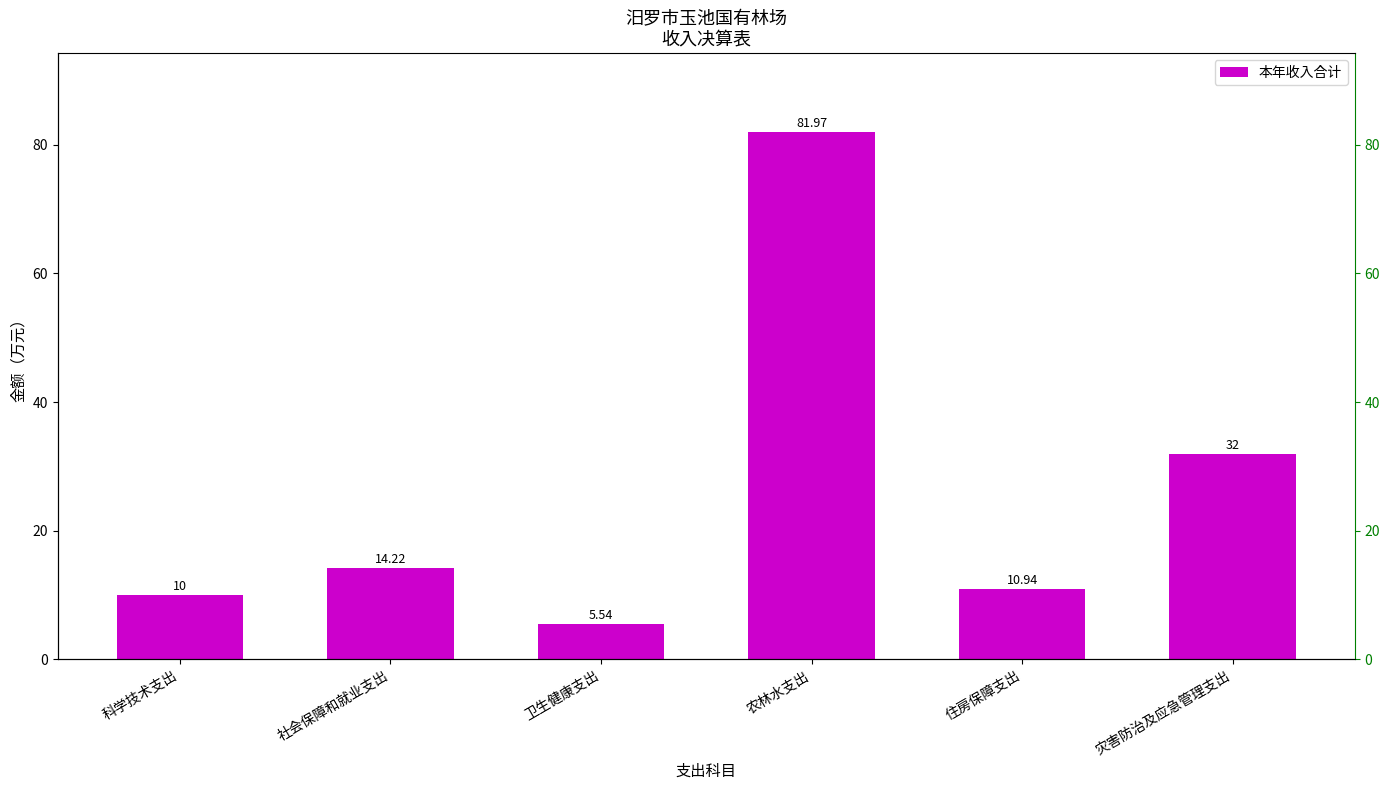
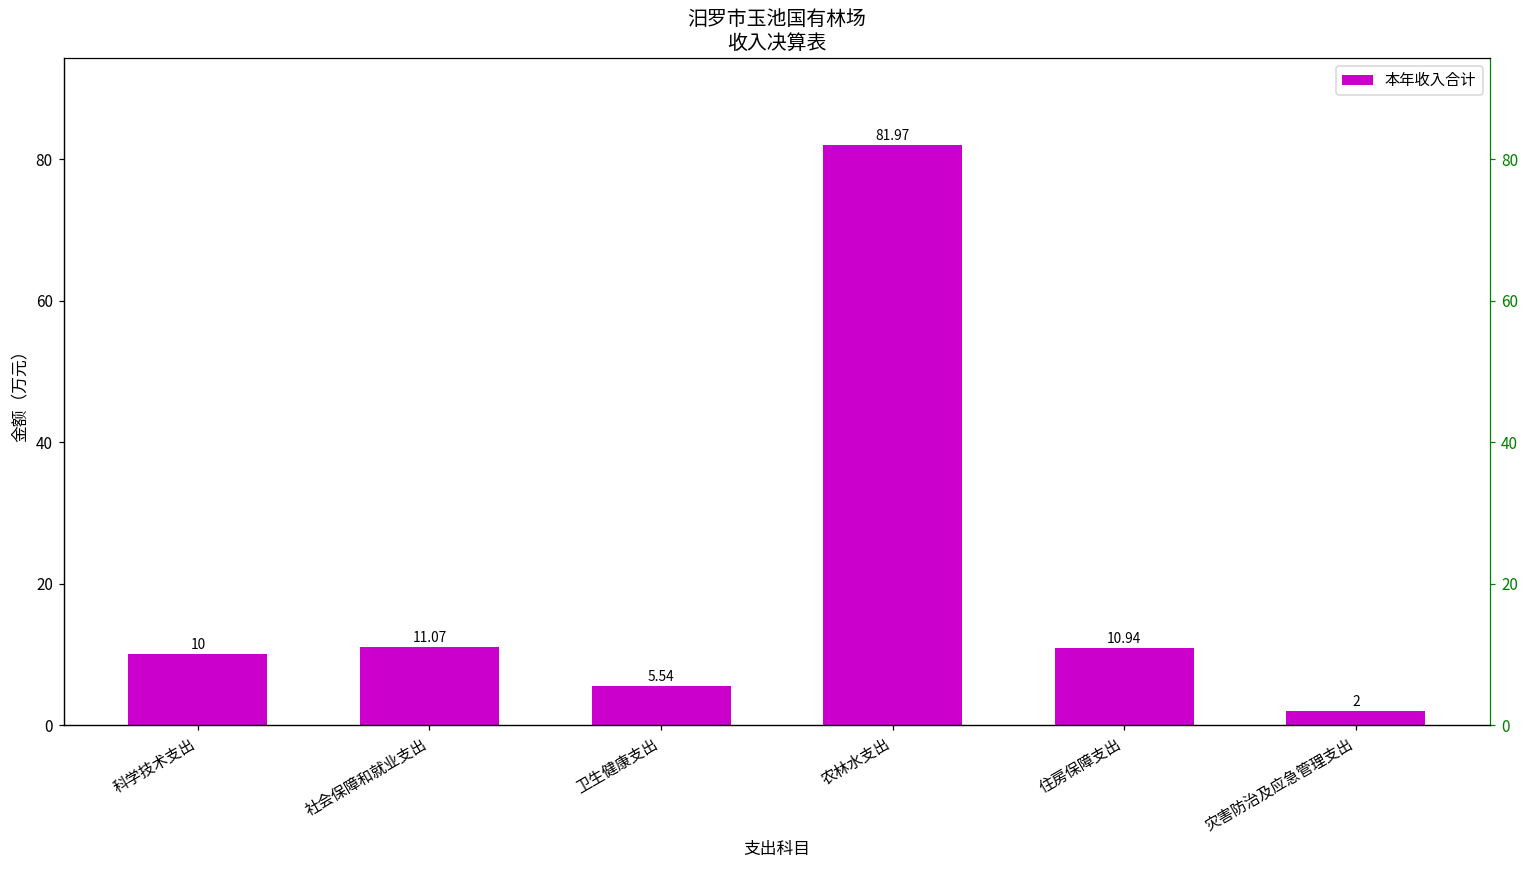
社会保障和就业支出: 14.22 -> 11.07
灾害防治及应急管理支出: 32 -> 2
